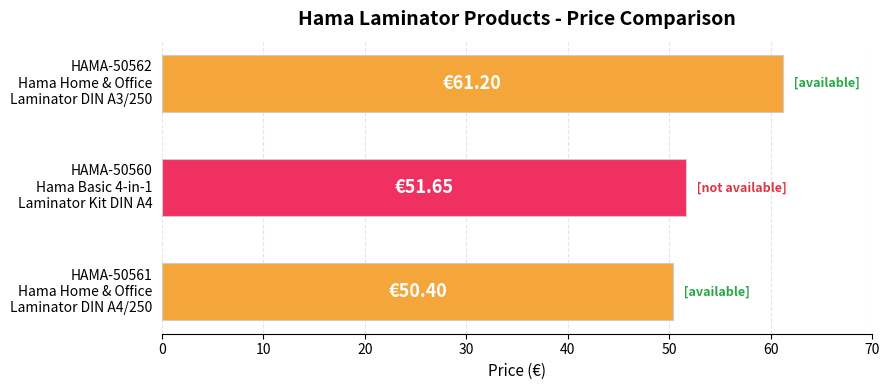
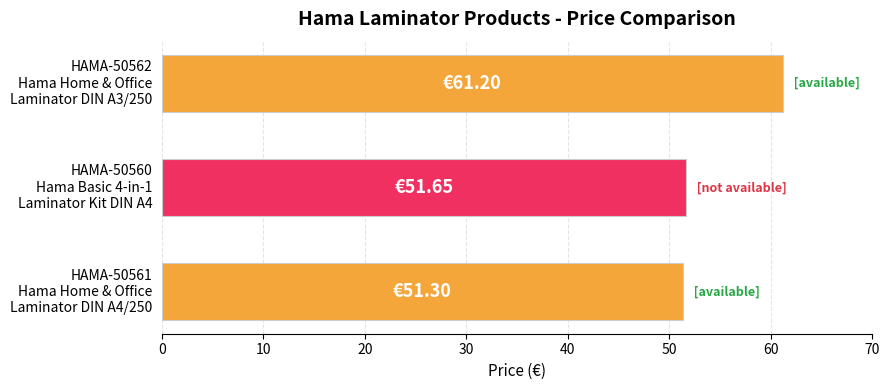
HAMA-50561 Hama Home & Office Laminator DIN A4/250: €50.40 -> €51.30
